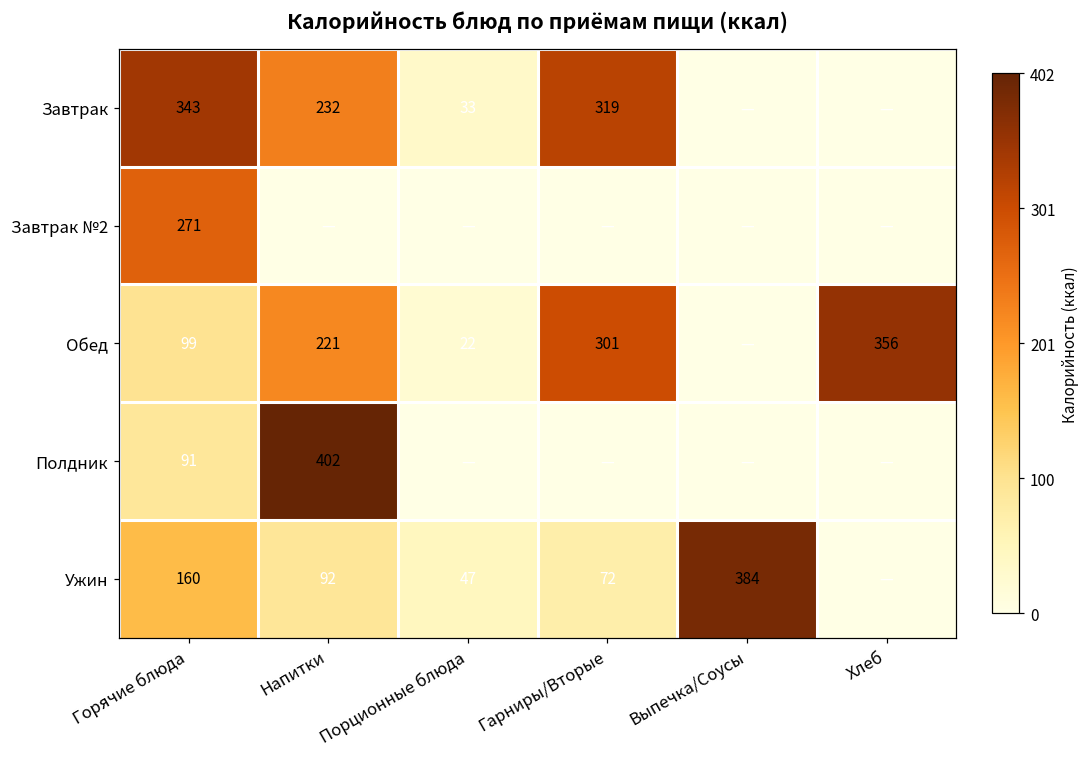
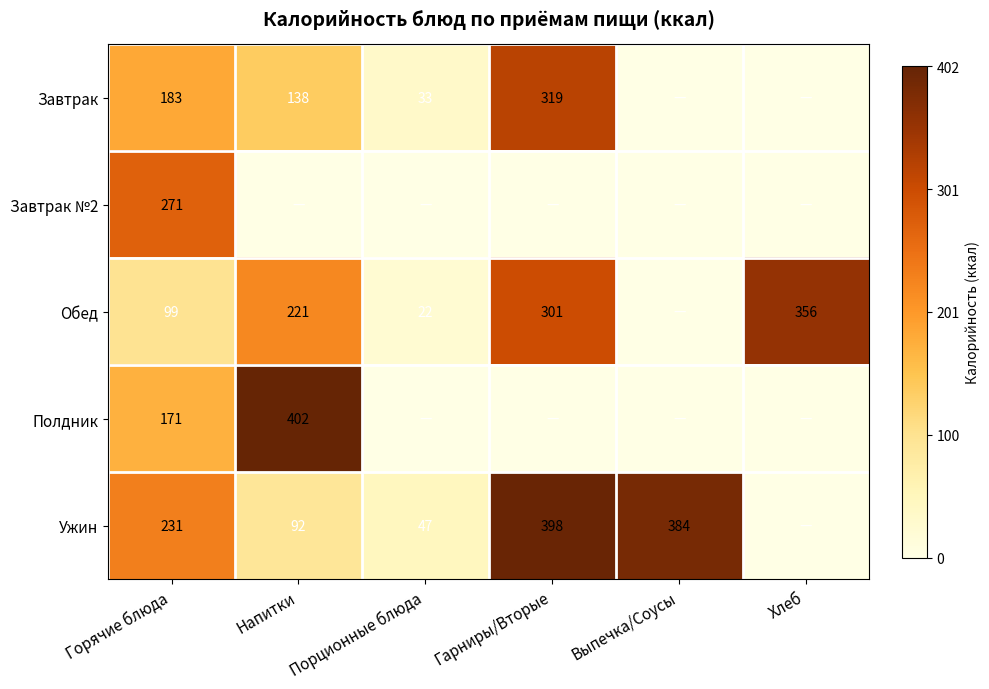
Завтрак, Горячие блюда: 343 -> 183
Завтрак, Напитки: 232 -> 138
Полдник, Горячие блюда: 91 -> 171
Ужин, Горячие блюда: 160 -> 231
Ужин, Гарниры/Вторые: 72 -> 398
